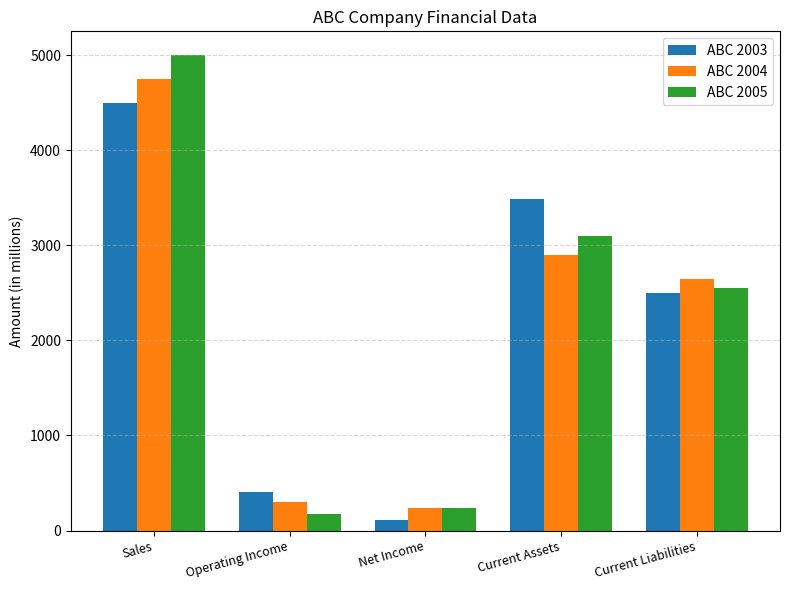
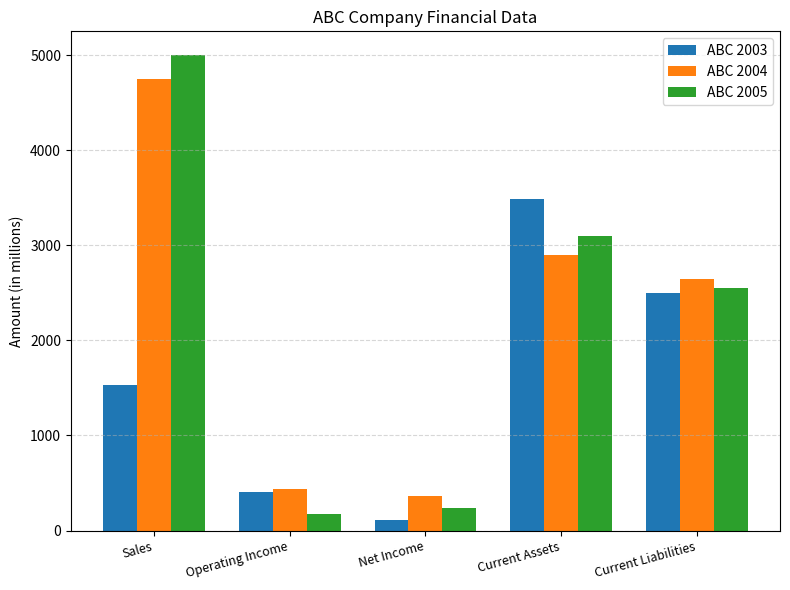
ABC 2003, Sales: 4500 -> 1500
ABC 2004, Operating Income: 300 -> 400
ABC 2004, Net Income: 200 -> 400
